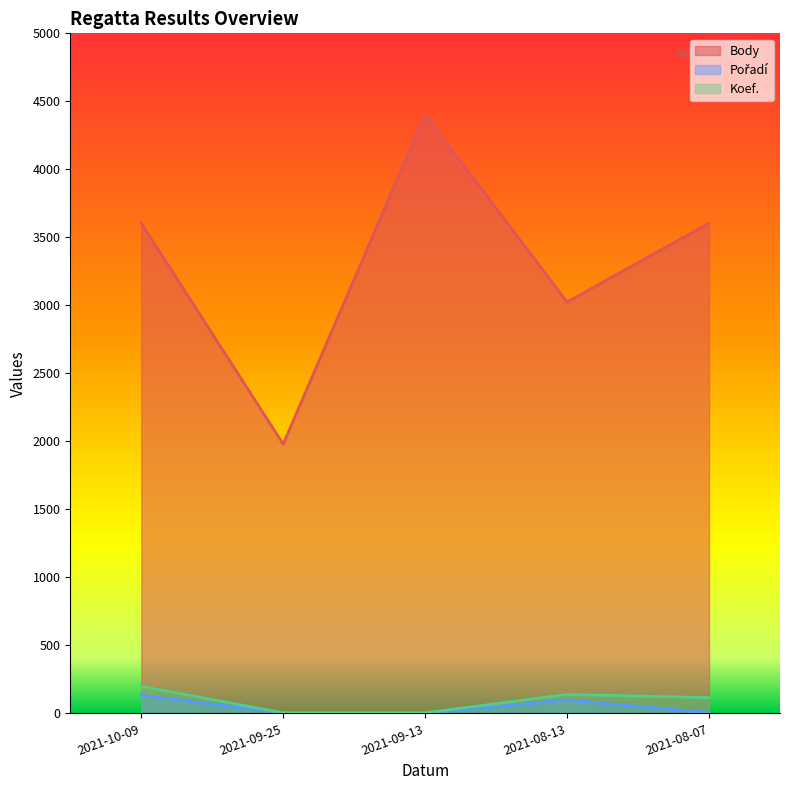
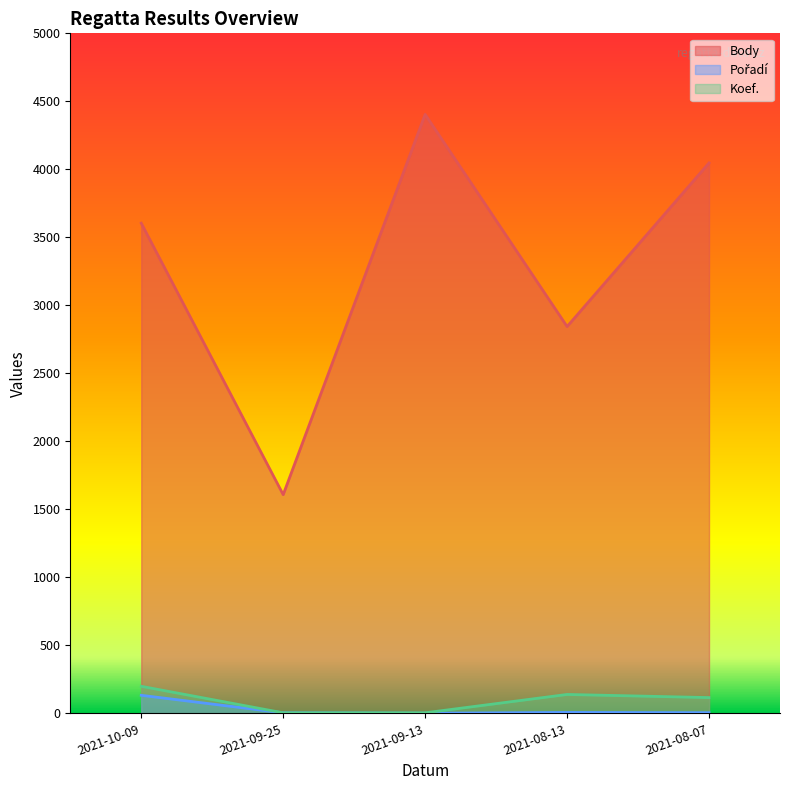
Body, 2021-09-25: 1980 -> 1610
Body, 2021-08-13: 3020 -> 2840
Pořadí, 2021-08-13: 100 -> 10
Body, 2021-08-07: 3600 -> 4050
